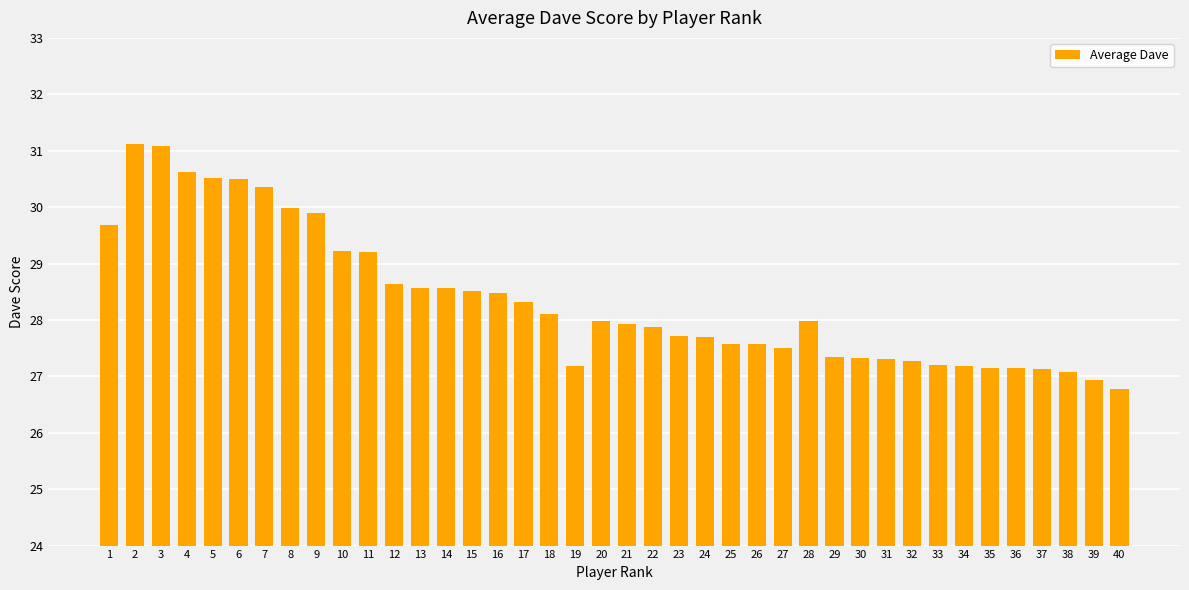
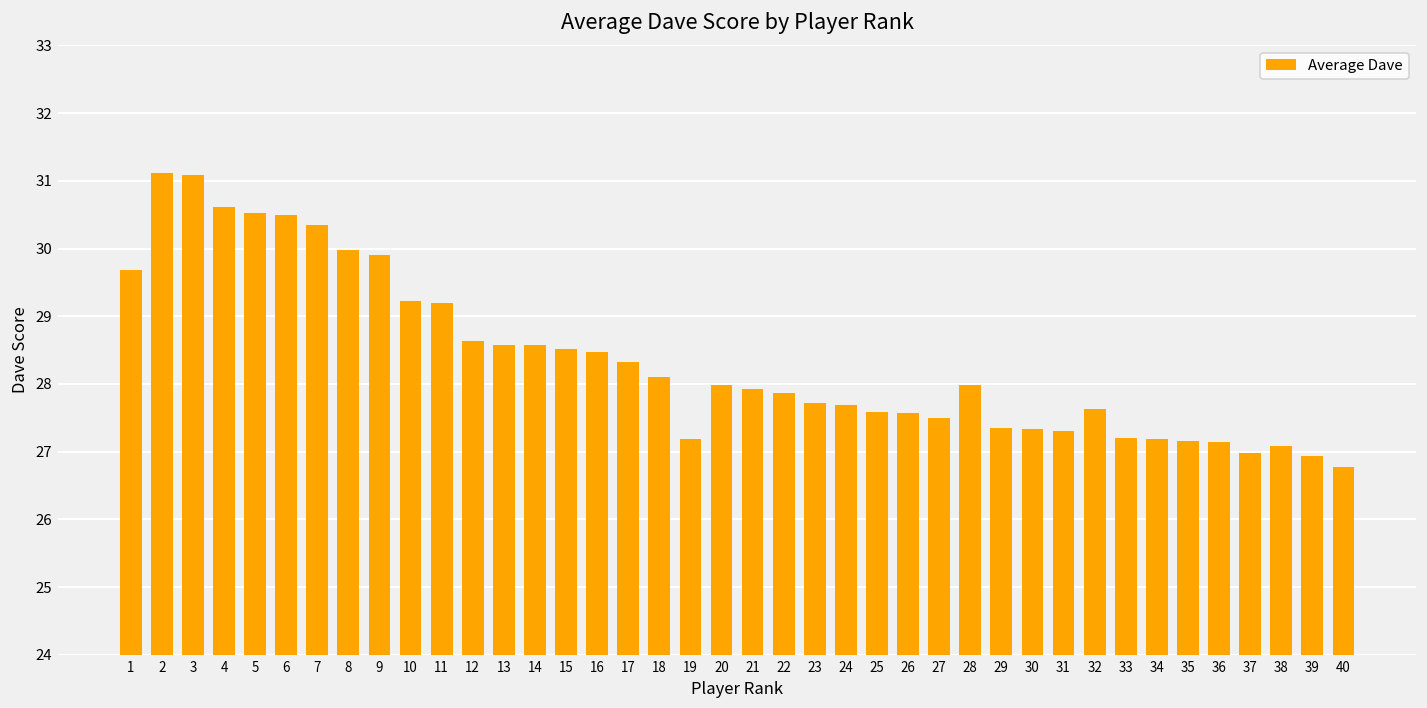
32: 27.3 -> 27.6
37: 27.1 -> 27.0
